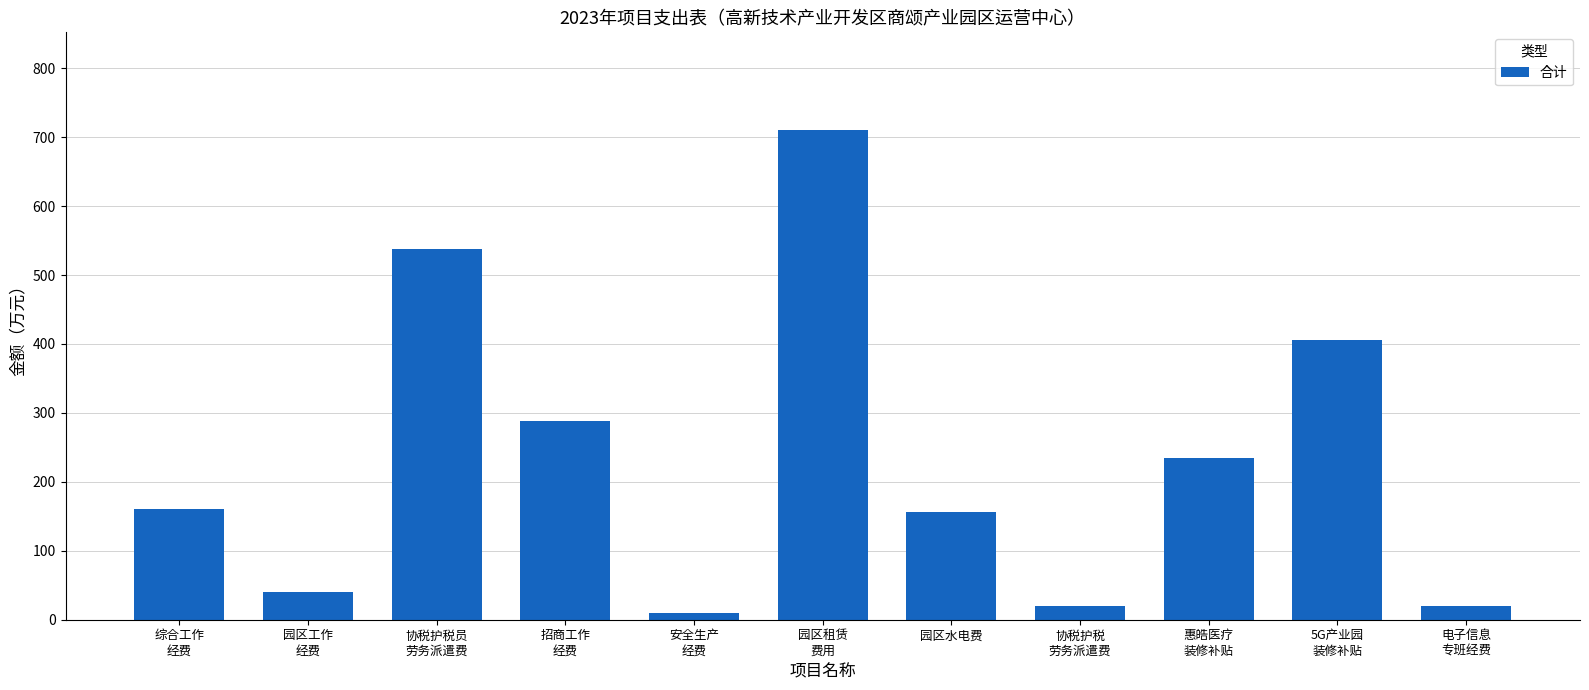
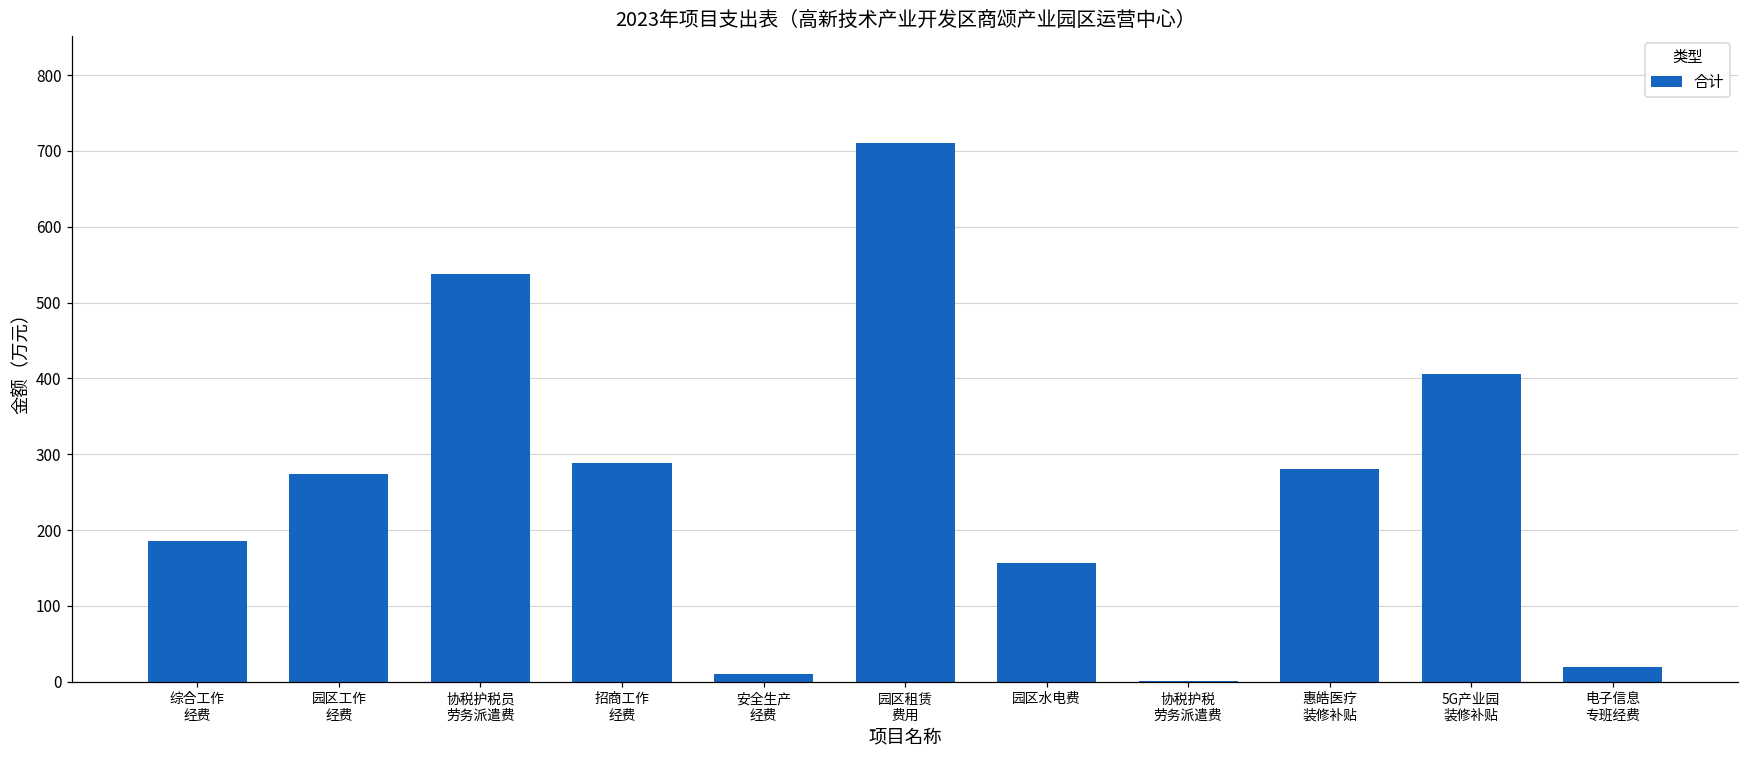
综合工作 经费: 160 -> 190
园区工作 经费: 40 -> 270
协税护税 劳务派遣费: 20 -> 0
惠皓医疗 装修补贴: 240 -> 280
